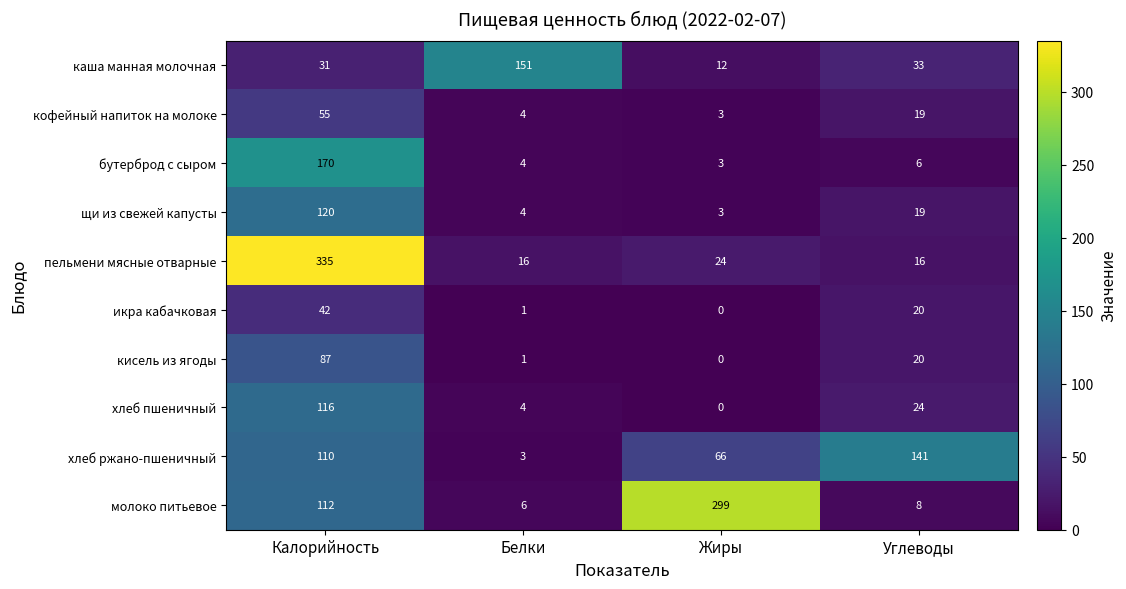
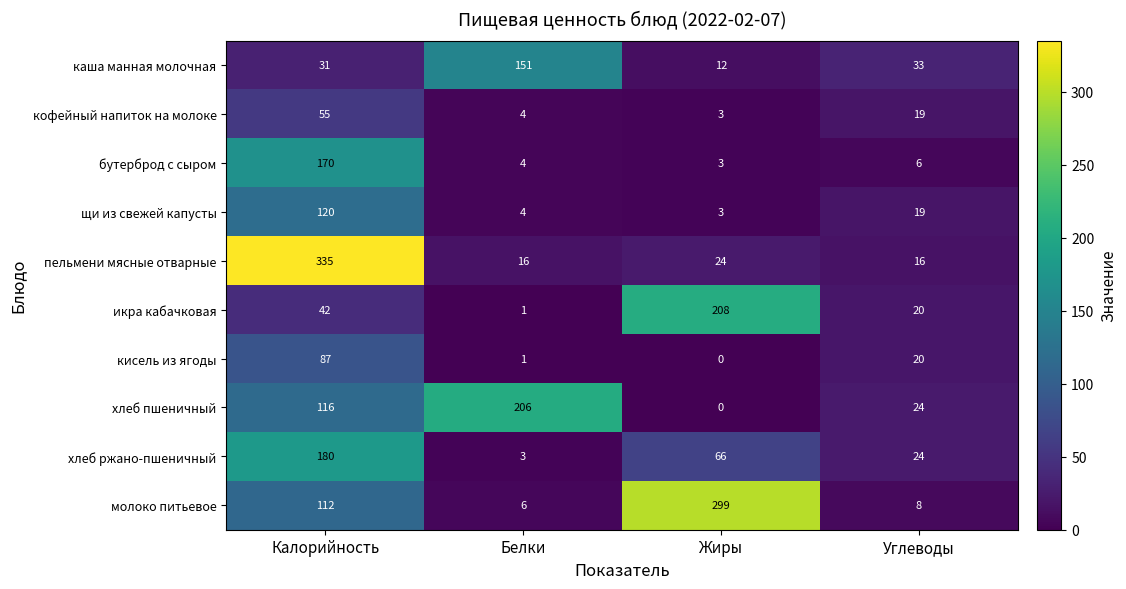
икра кабачковая, Жиры: 0 -> 208
хлеб пшеничный, Белки: 4 -> 206
хлеб ржано-пшеничный, Калорийность: 110 -> 180
хлеб ржано-пшеничный, Углеводы: 141 -> 24
